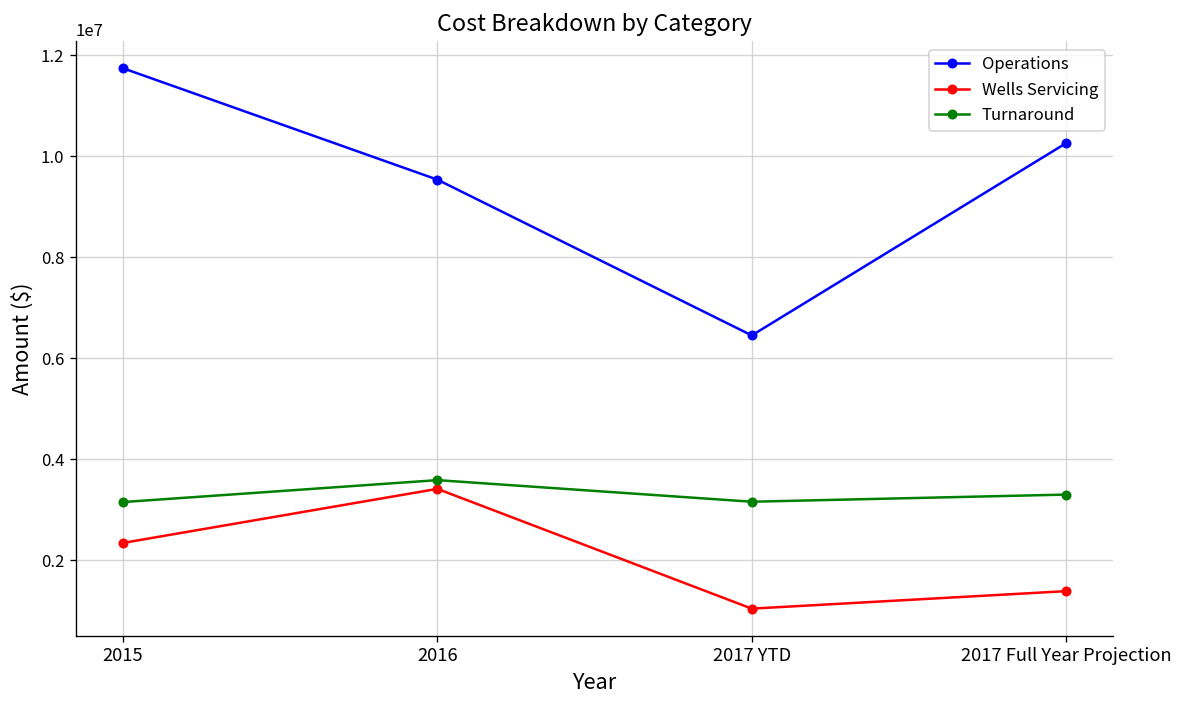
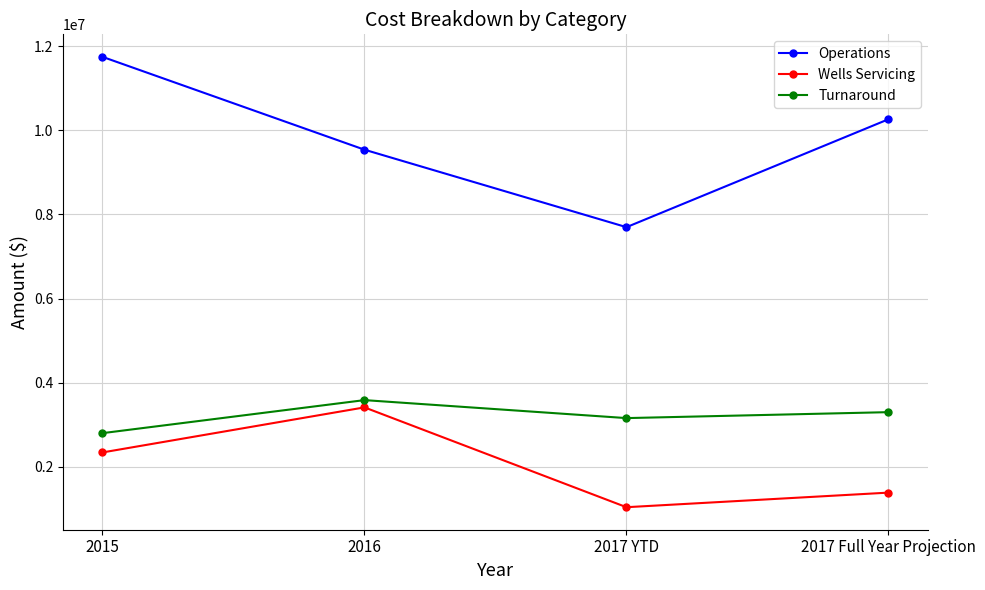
Turnaround, 2015: 3200000 -> 2800000
Operations, 2017 YTD: 6500000 -> 7700000
